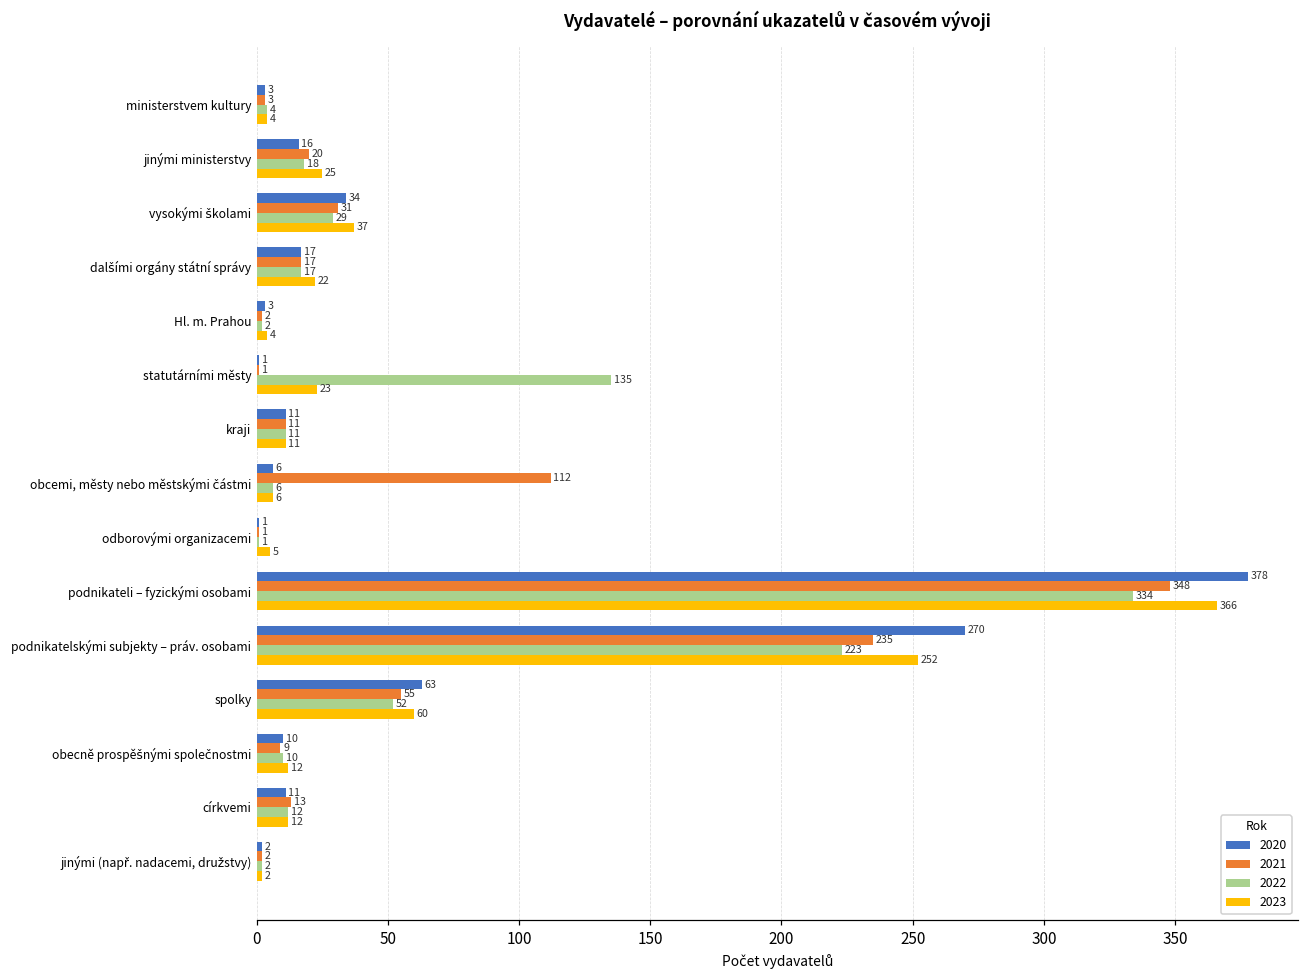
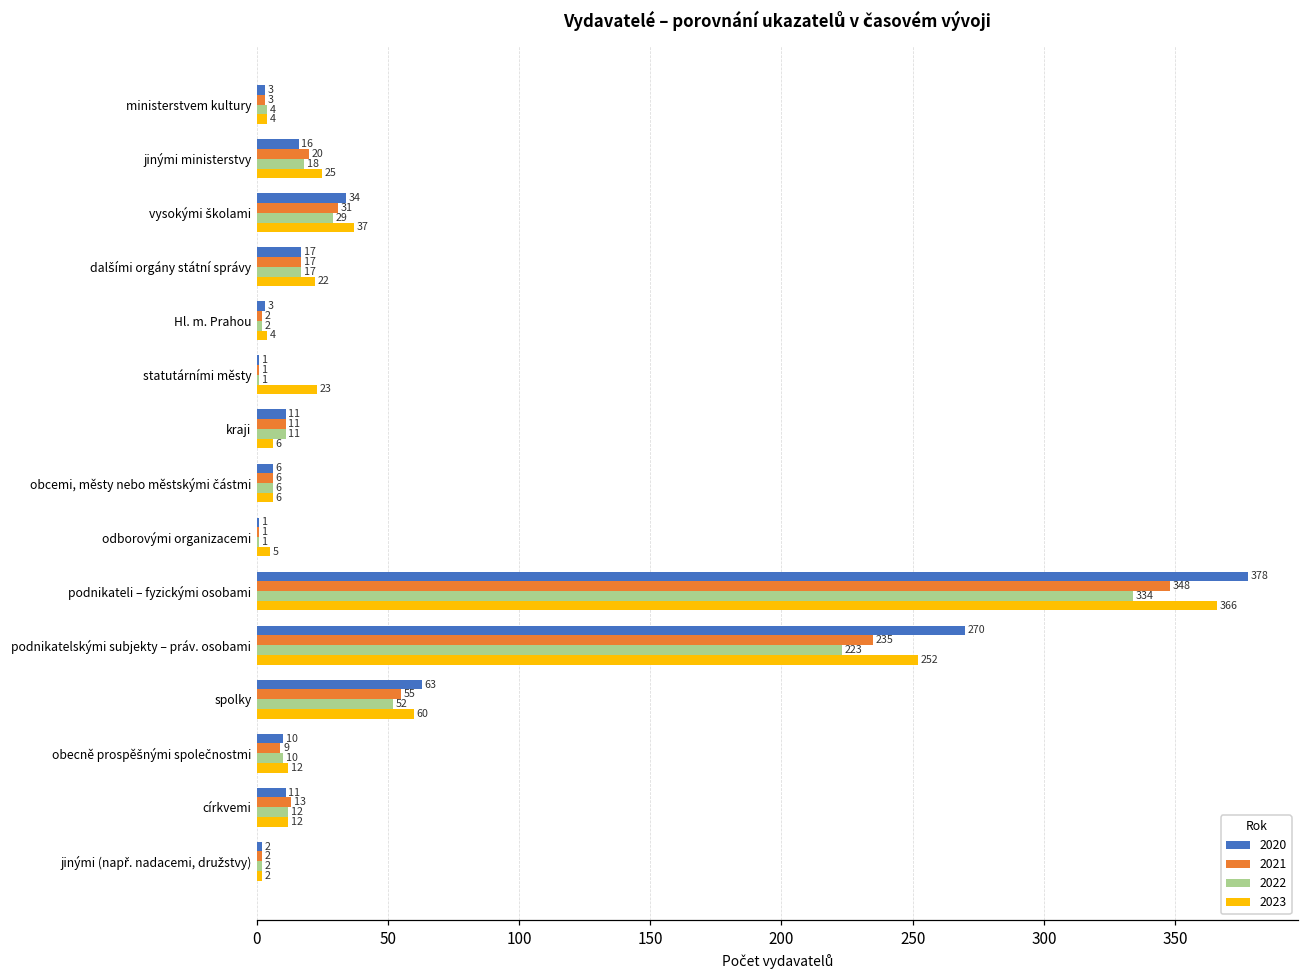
2022, statutárními městy: 135 -> 1
2023, kraji: 11 -> 6
2021, obcemi, městy nebo městskými částmi: 112 -> 6
